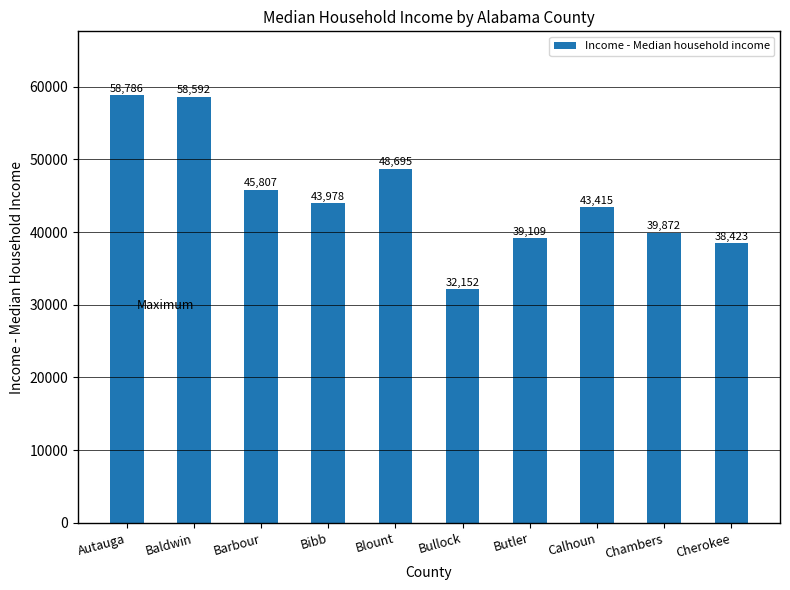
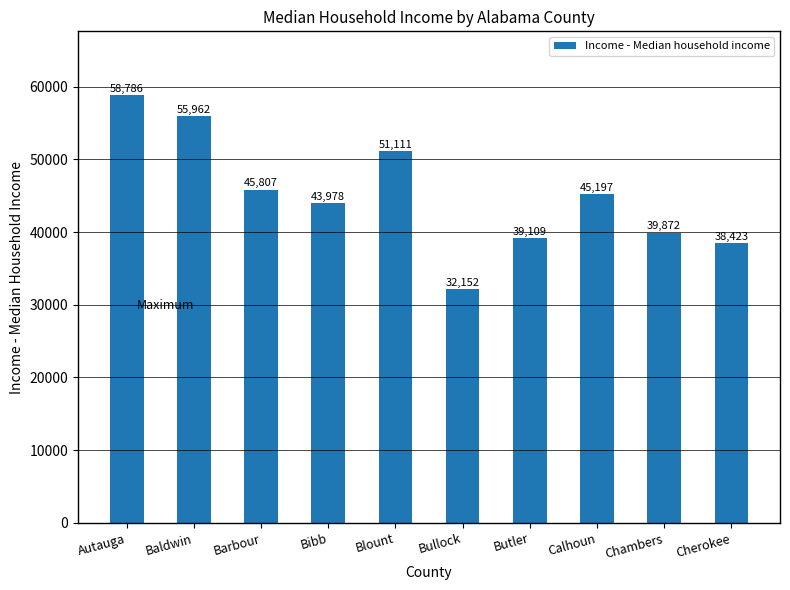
Baldwin: 58,592 -> 55,962
Blount: 48,695 -> 51,111
Calhoun: 43,415 -> 45,197
